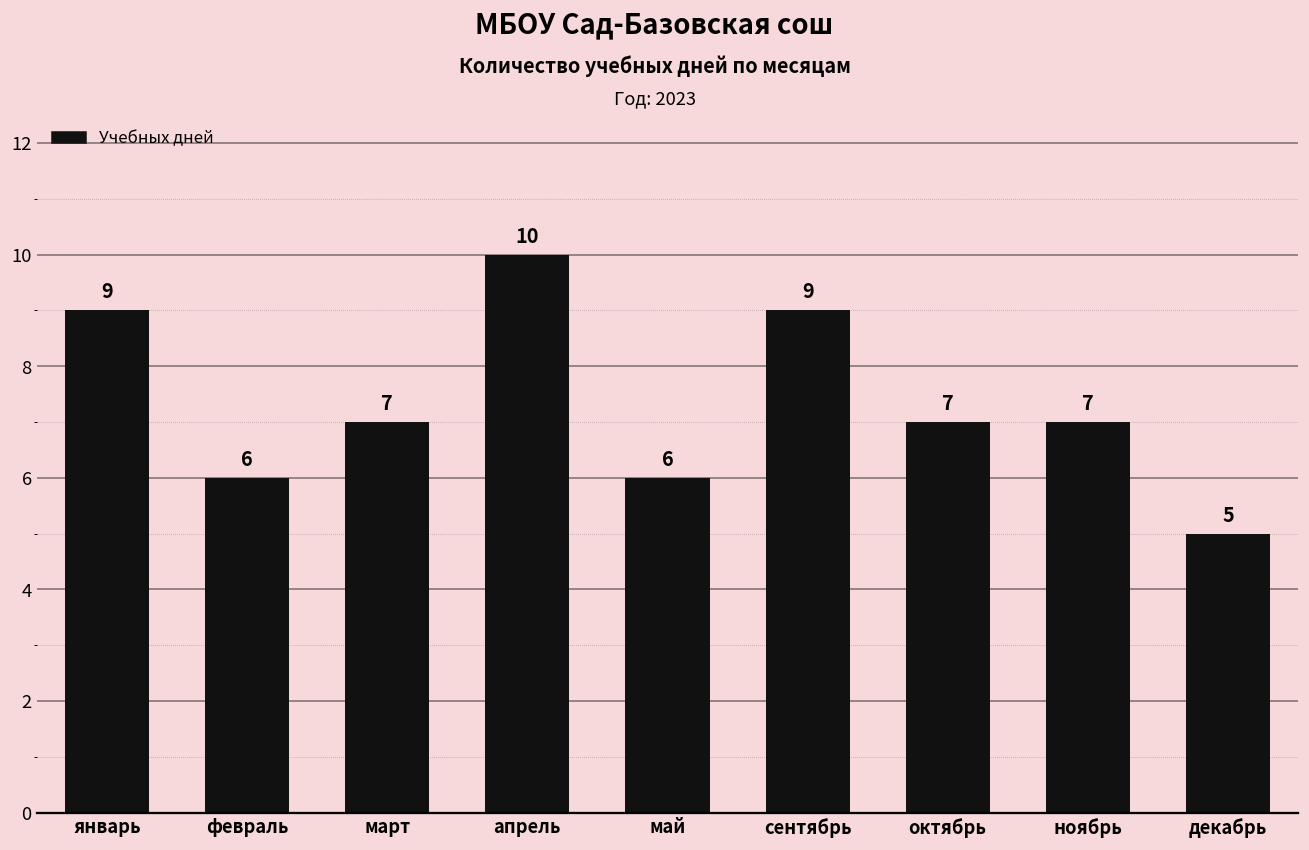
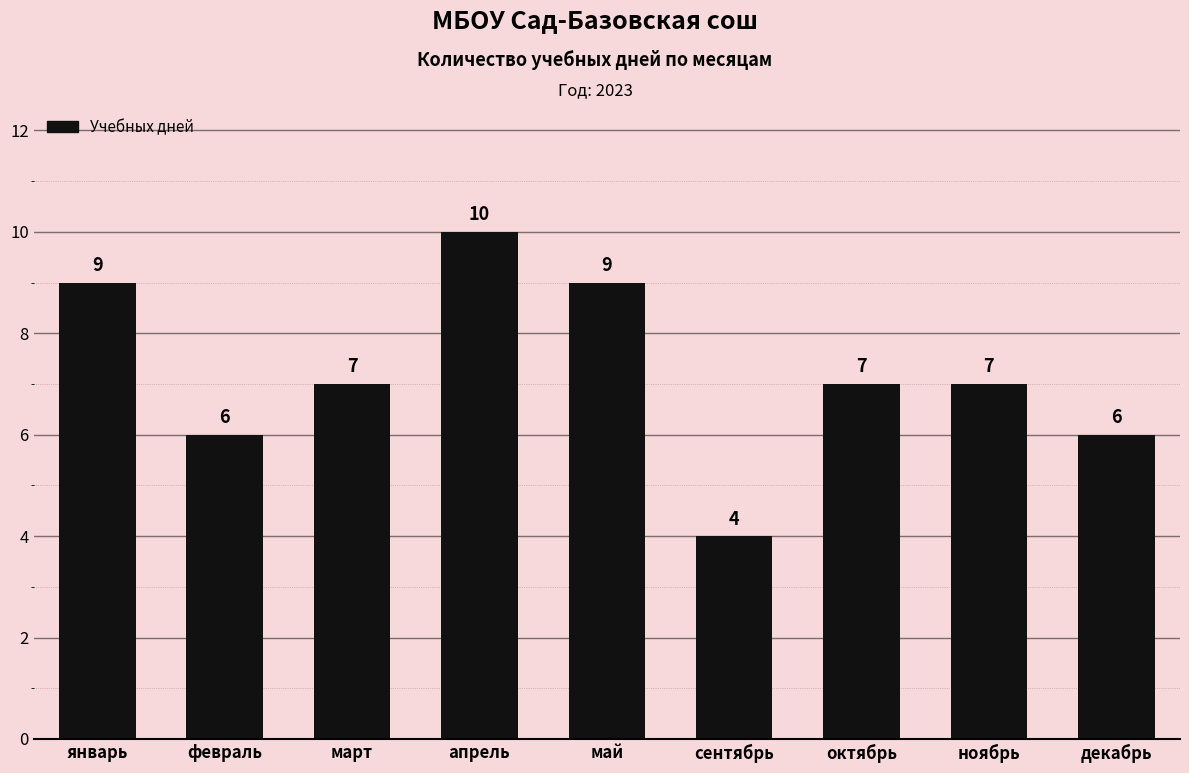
май: 6 -> 9
сентябрь: 9 -> 4
декабрь: 5 -> 6
